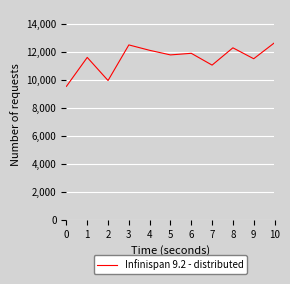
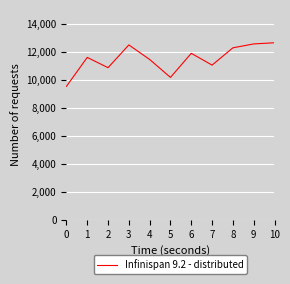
2: 10,000 -> 10,900
4: 12,100 -> 11,500
5: 11,800 -> 10,200
9: 11,500 -> 12,600
